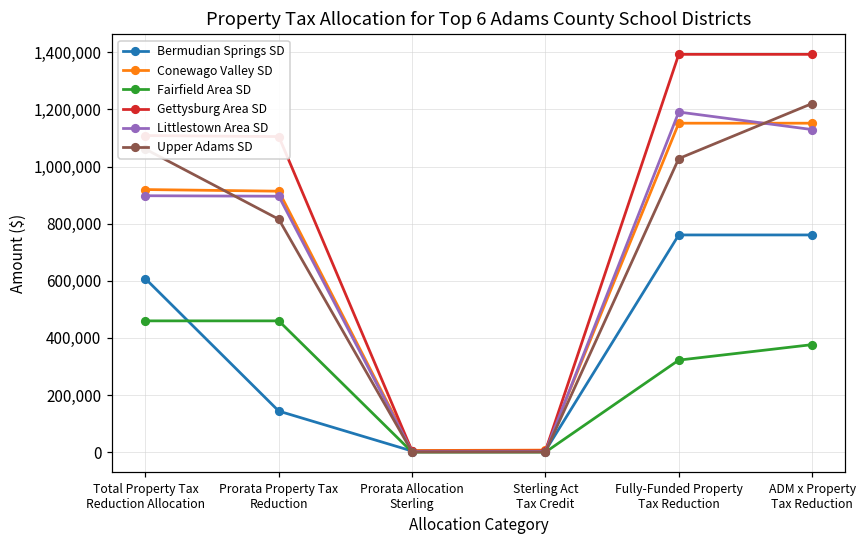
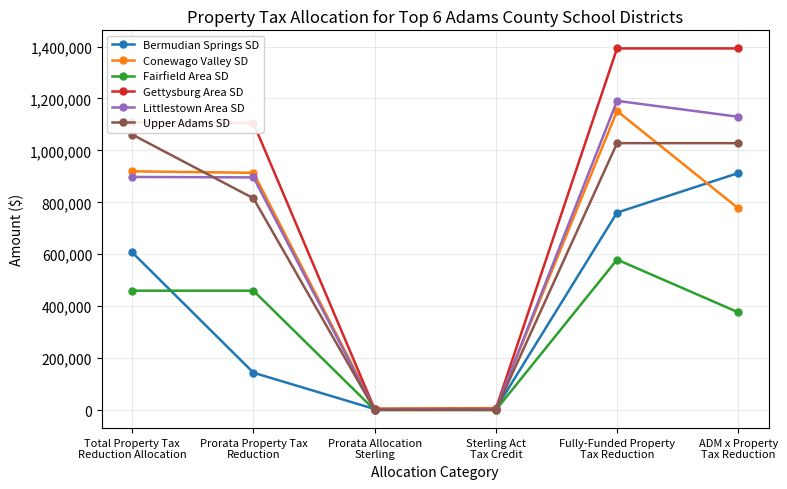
Fairfield Area SD, Fully-Funded Property Tax Reduction: 320,000 -> 580,000
Bermudian Springs SD, ADM x Property Tax Reduction: 760,000 -> 910,000
Conewago Valley SD, ADM x Property Tax Reduction: 1,150,000 -> 780,000
Upper Adams SD, ADM x Property Tax Reduction: 1,220,000 -> 1,030,000
